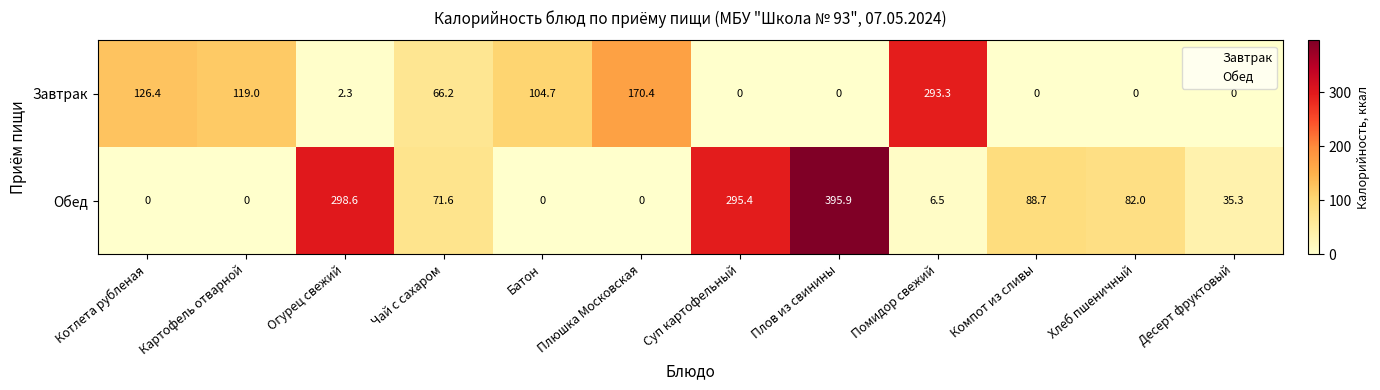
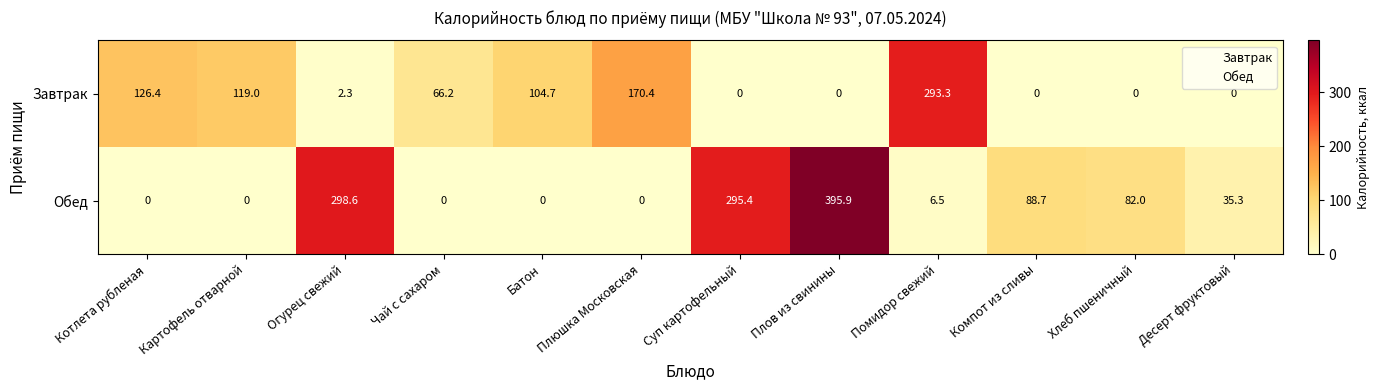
Обед, Чай с сахаром: 71.6 -> 0
